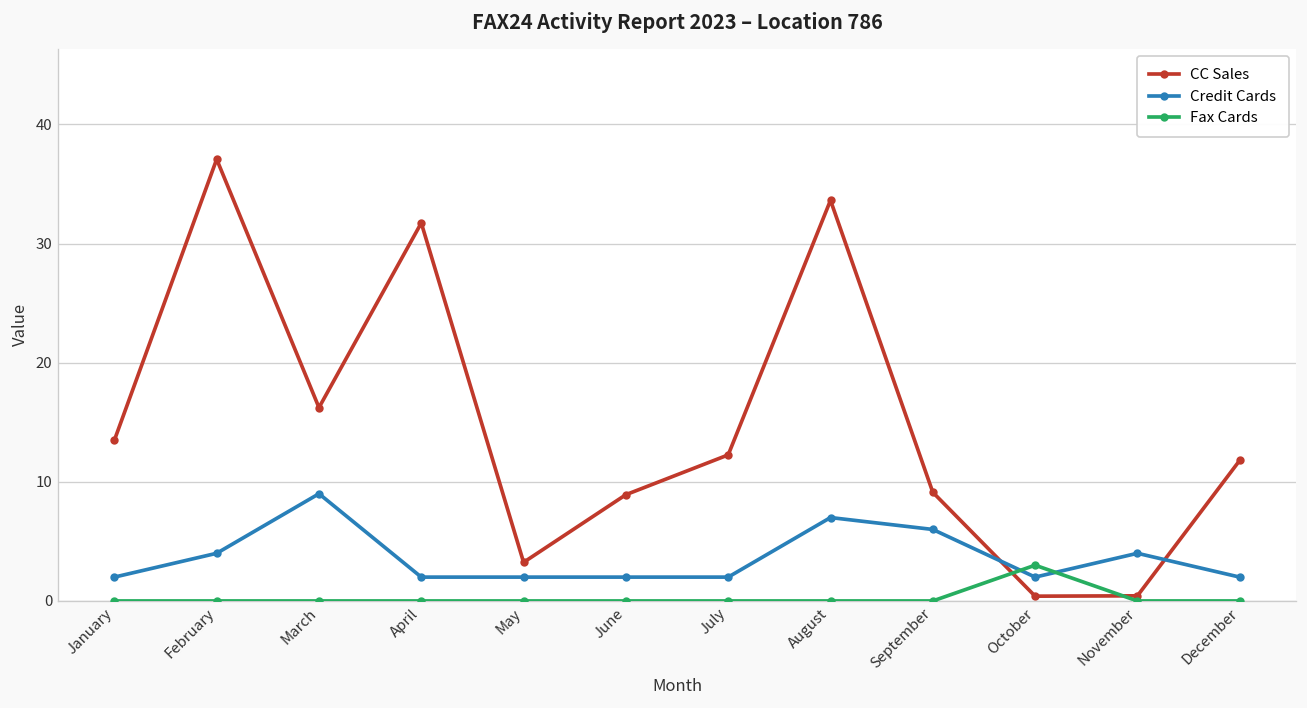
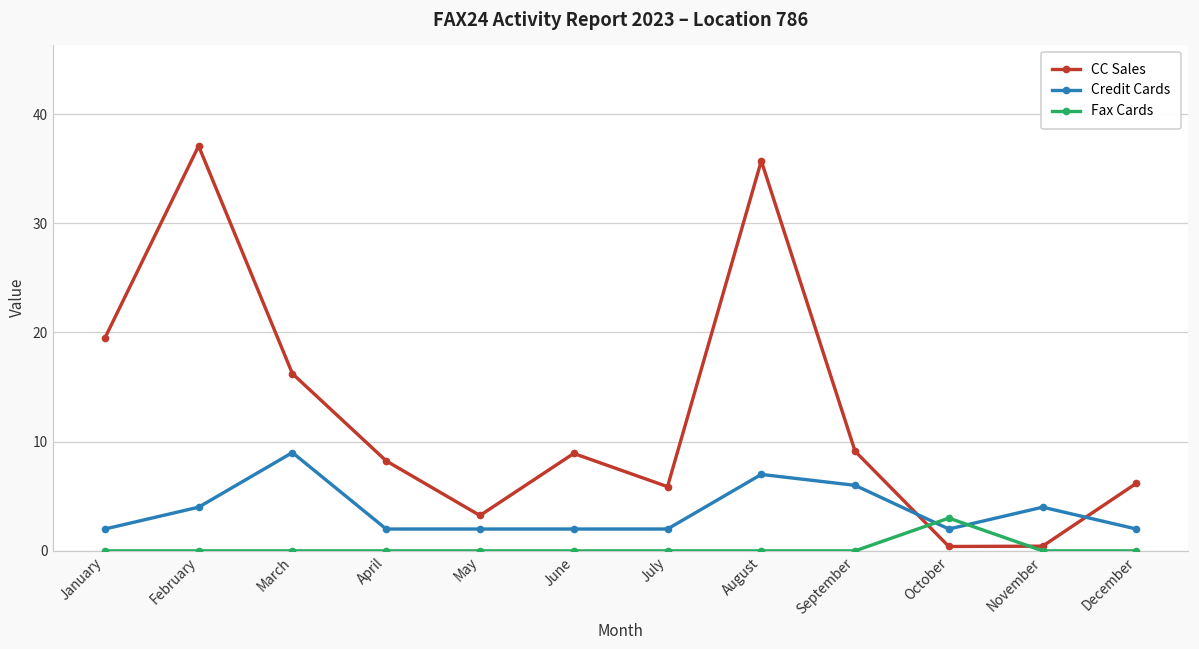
CC Sales, January: 13 -> 19
CC Sales, April: 32 -> 8
CC Sales, July: 12 -> 6
CC Sales, August: 34 -> 36
CC Sales, December: 12 -> 6
